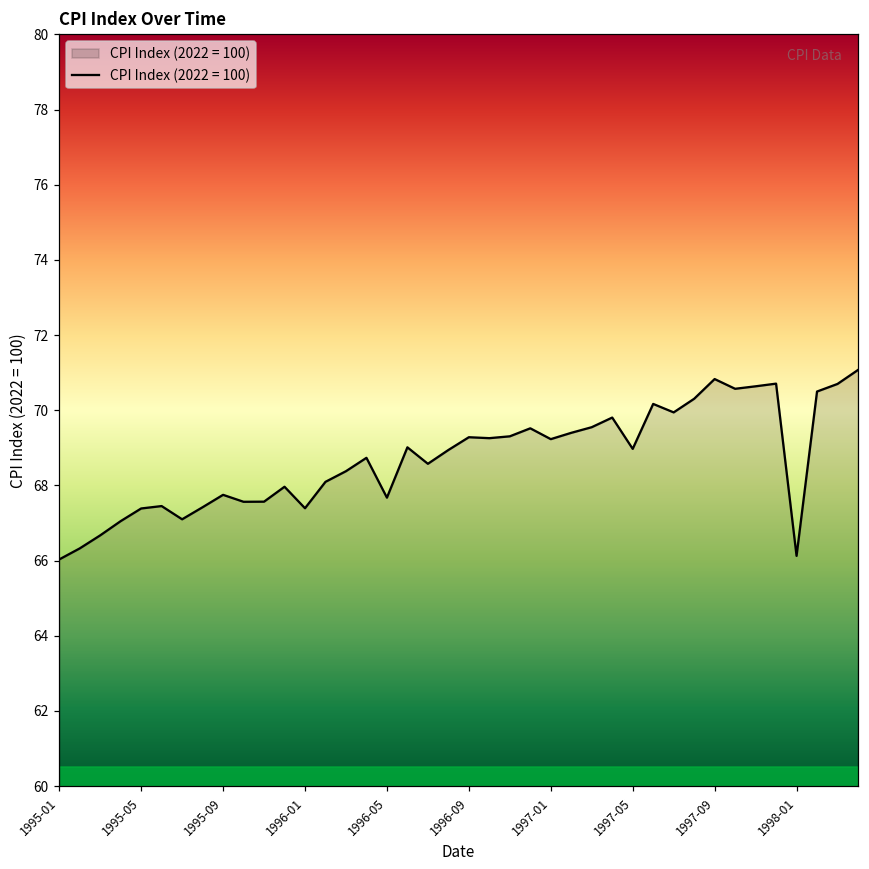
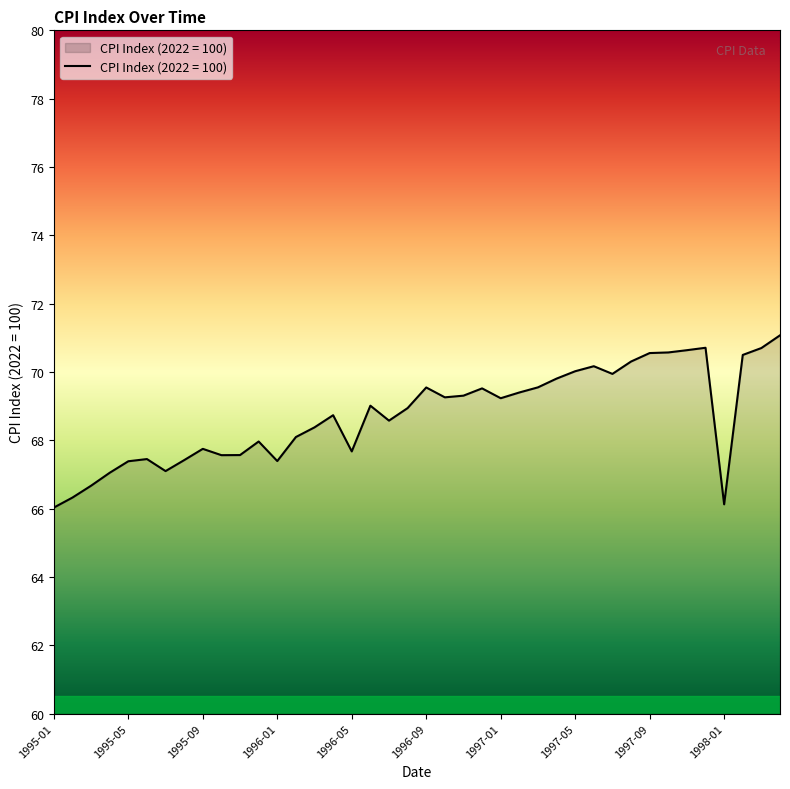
1996-09: 69.3 -> 69.5
1997-05: 69.0 -> 70.0
1997-09: 70.8 -> 70.6
